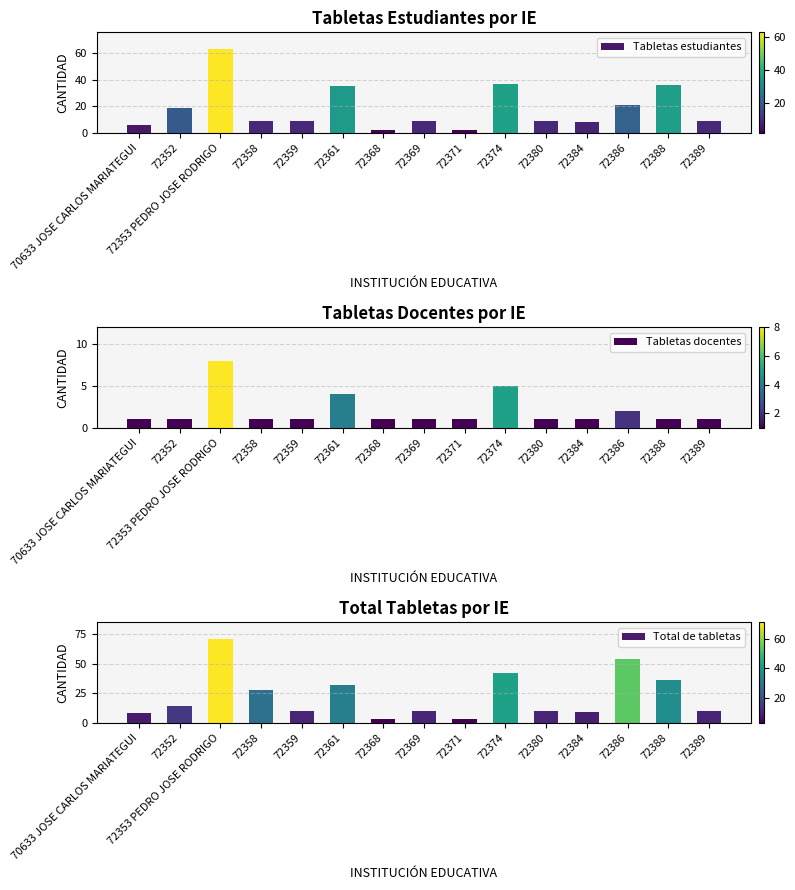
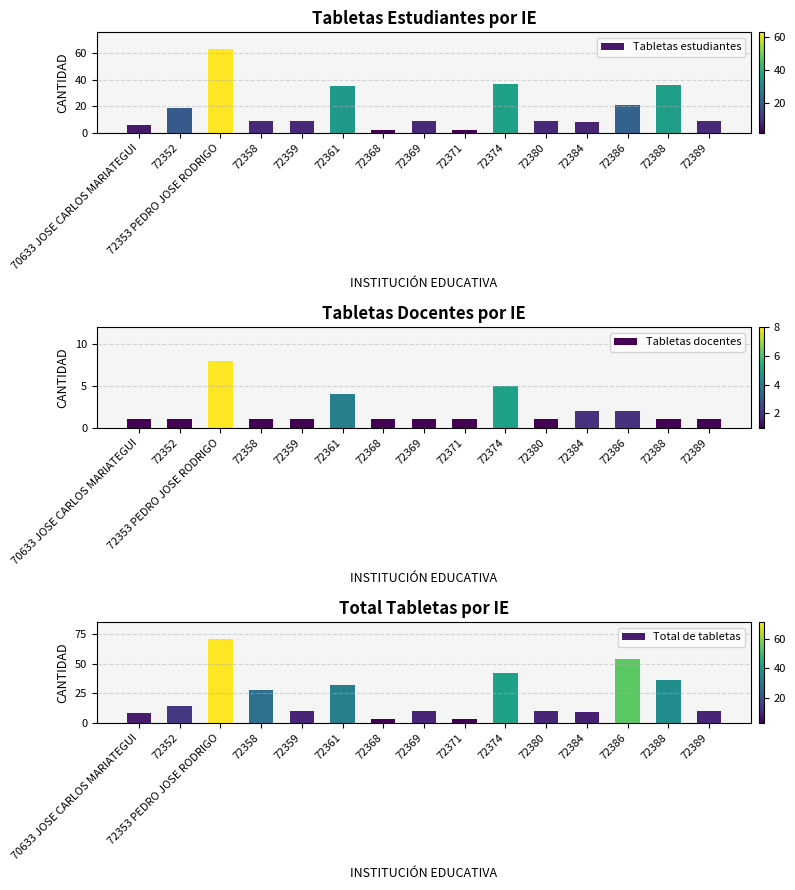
Tabletas Docentes por IE, 72384: 1 -> 2
